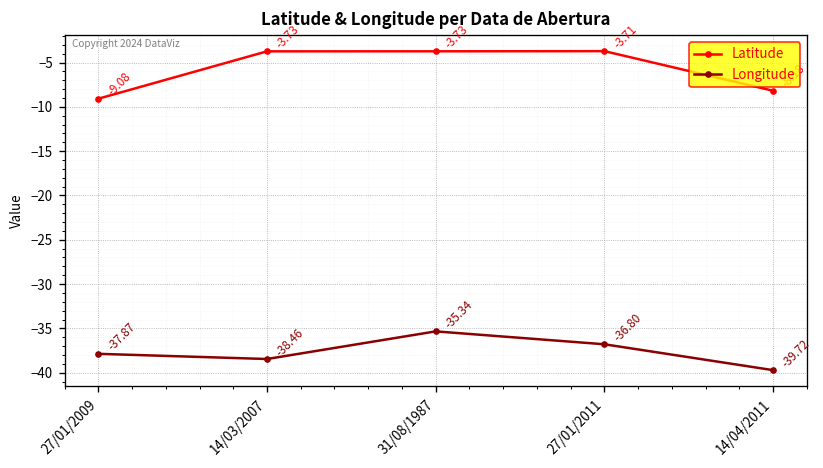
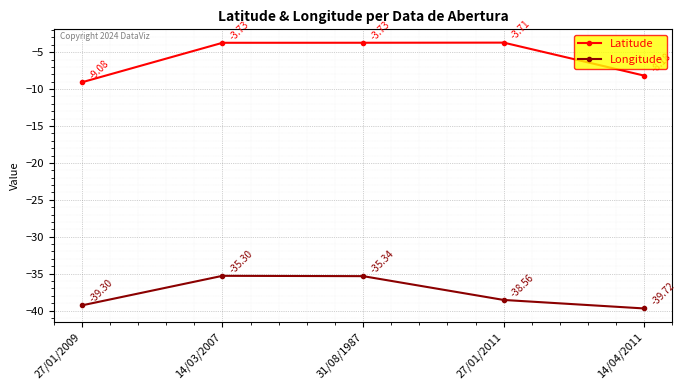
Longitude, 27/01/2009: -37.87 -> -39.30
Longitude, 14/03/2007: -38.46 -> -35.30
Longitude, 27/01/2011: -36.80 -> -38.56
